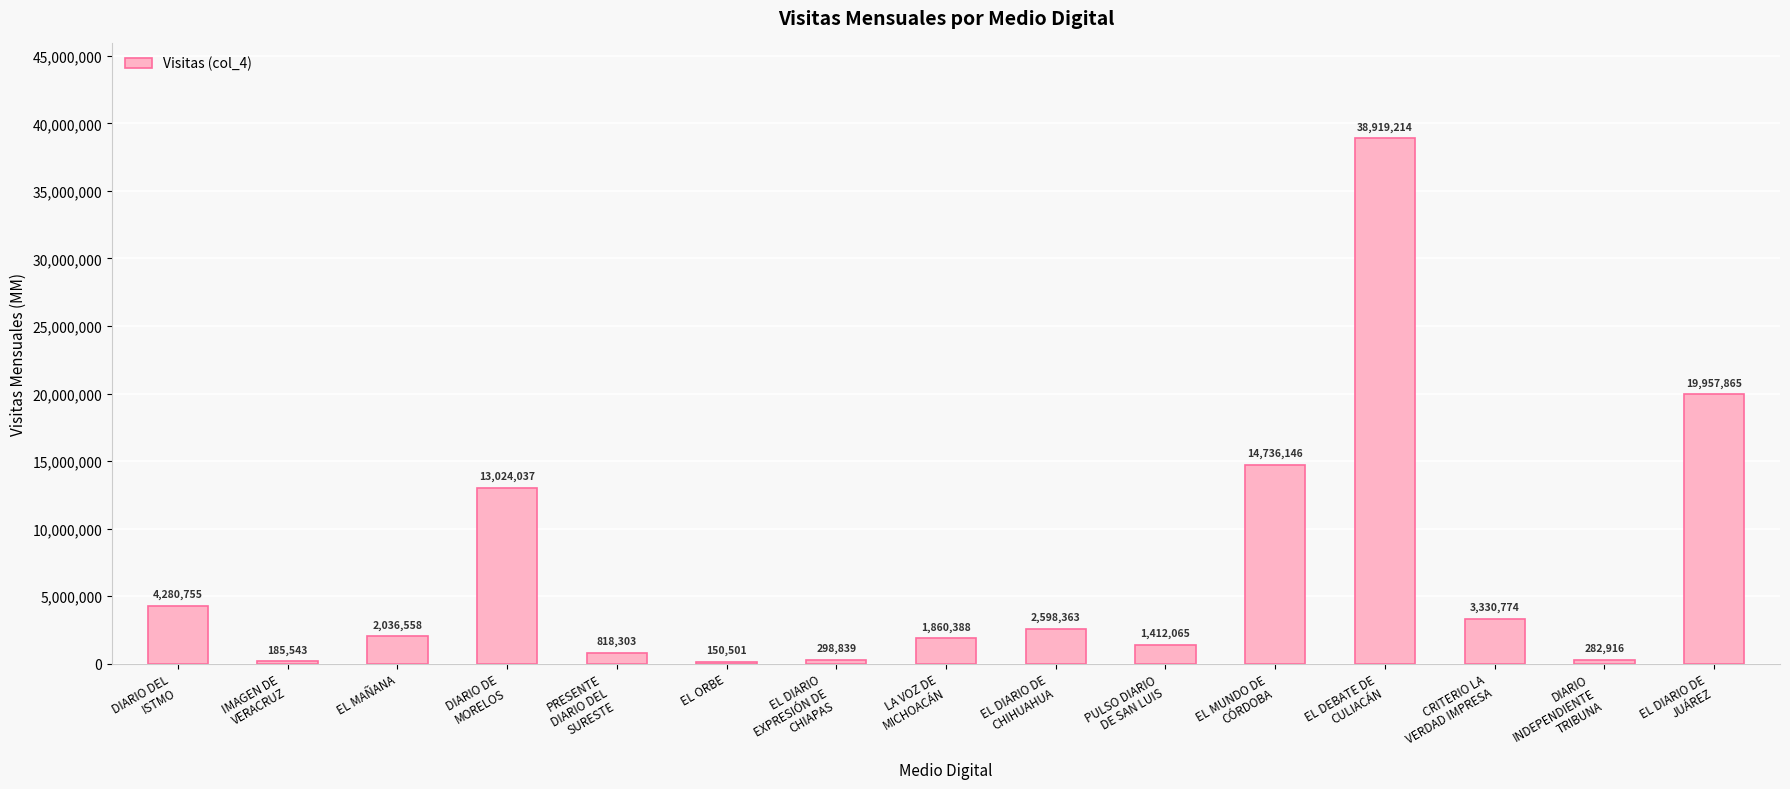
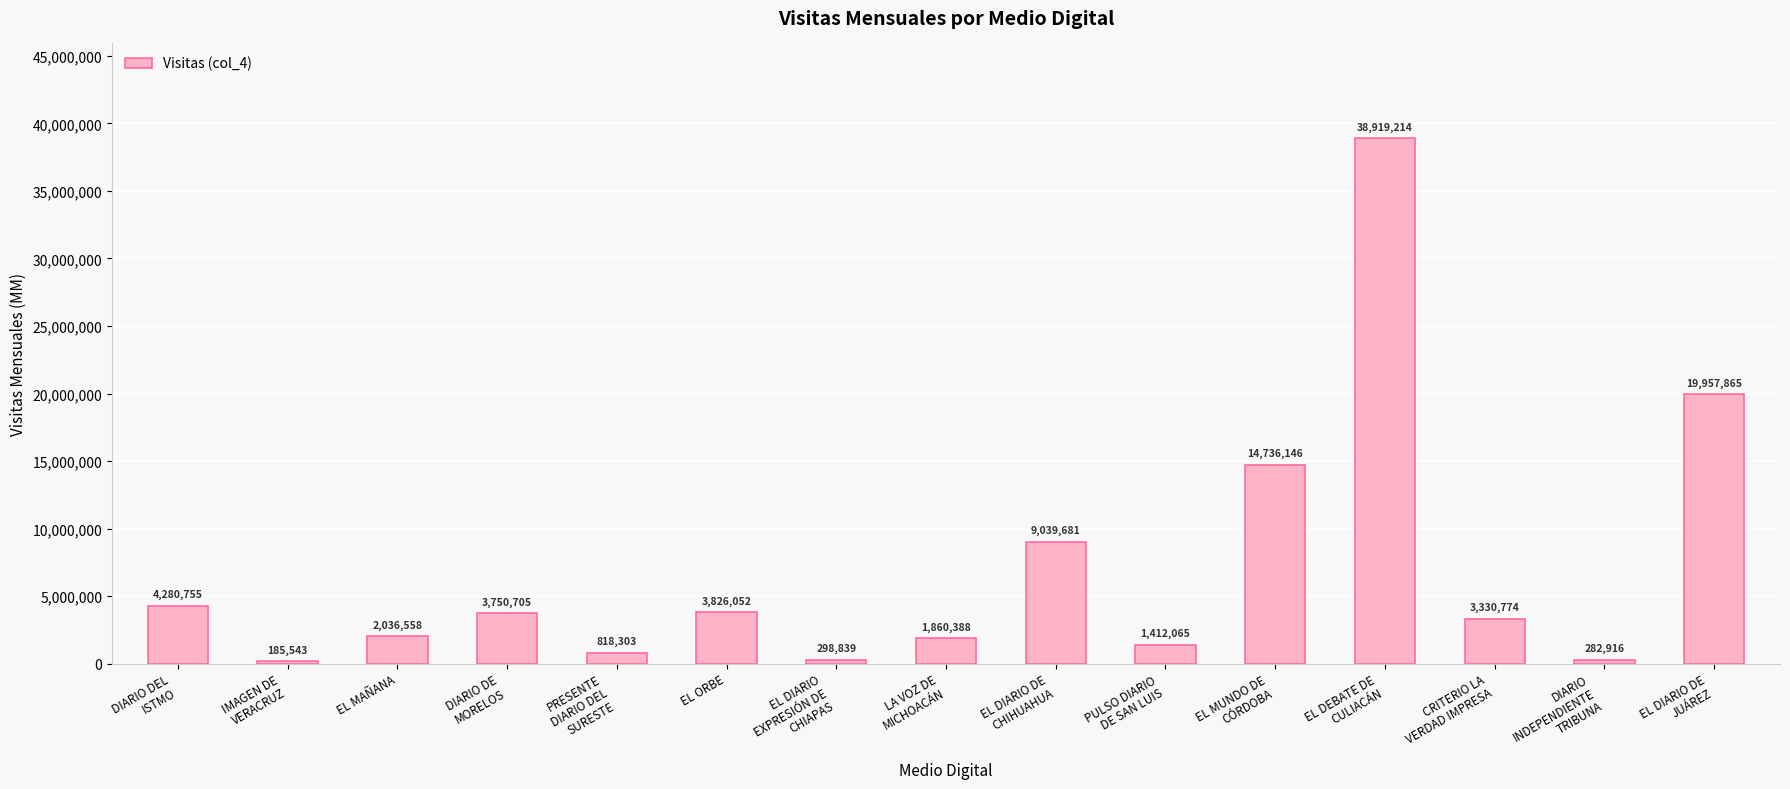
DIARIO DE MORELOS: 13,024,037 -> 3,750,705
EL ORBE: 150,501 -> 3,826,052
EL DIARIO DE CHIHUAHUA: 2,598,363 -> 9,039,681
